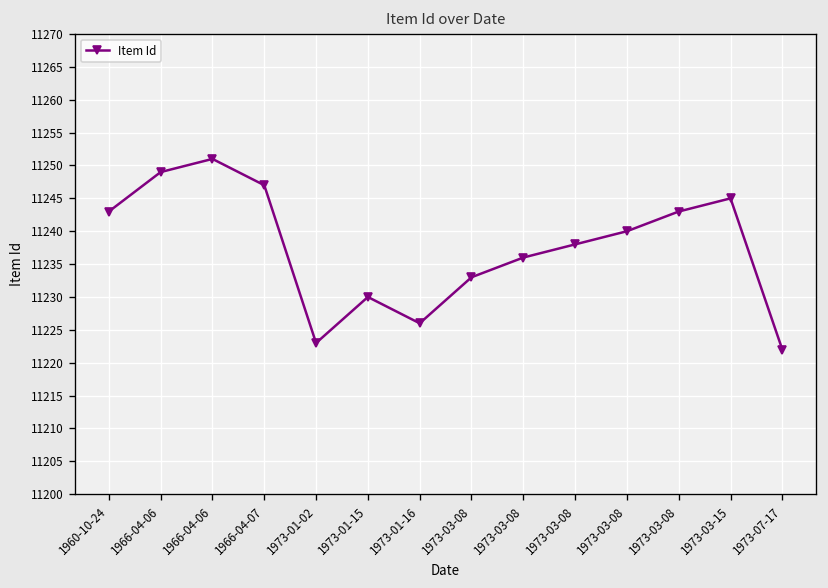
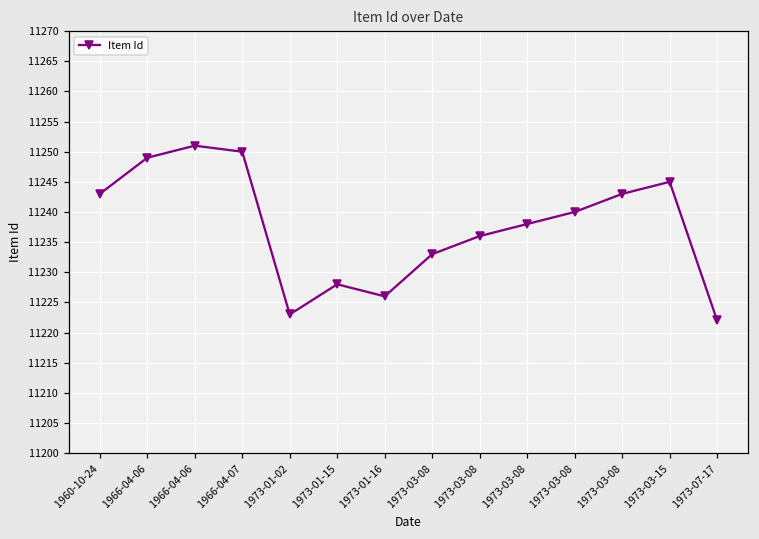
1966-04-07: 11247 -> 11250
1973-01-15: 11230 -> 11228
